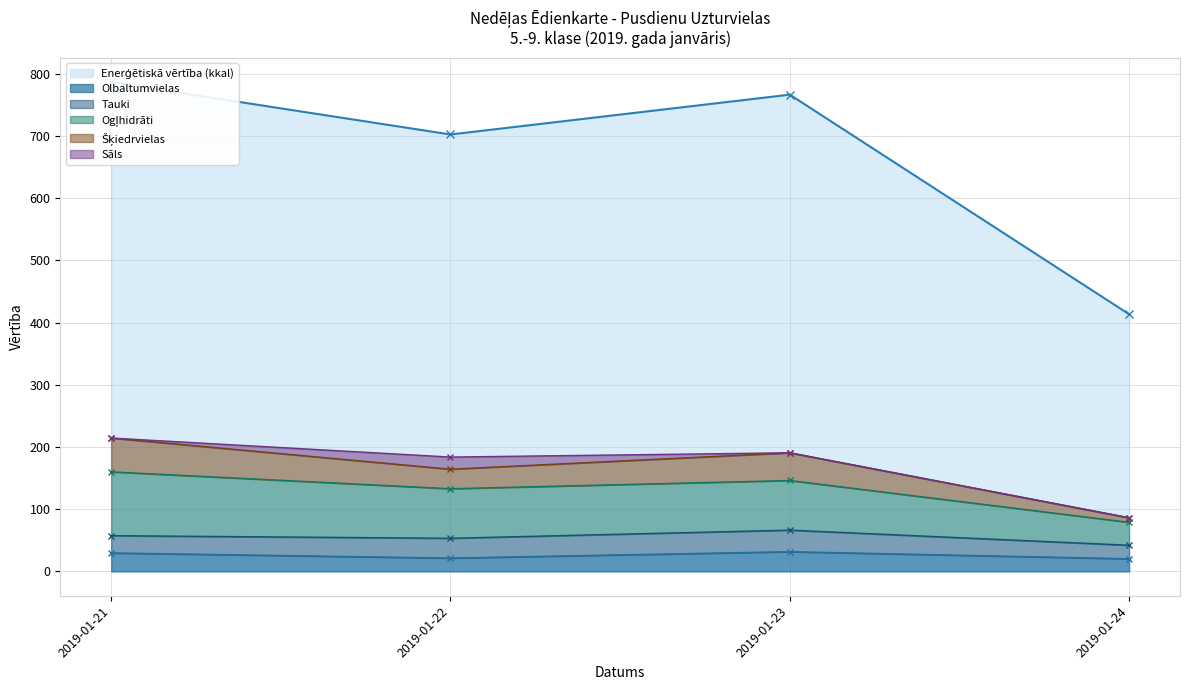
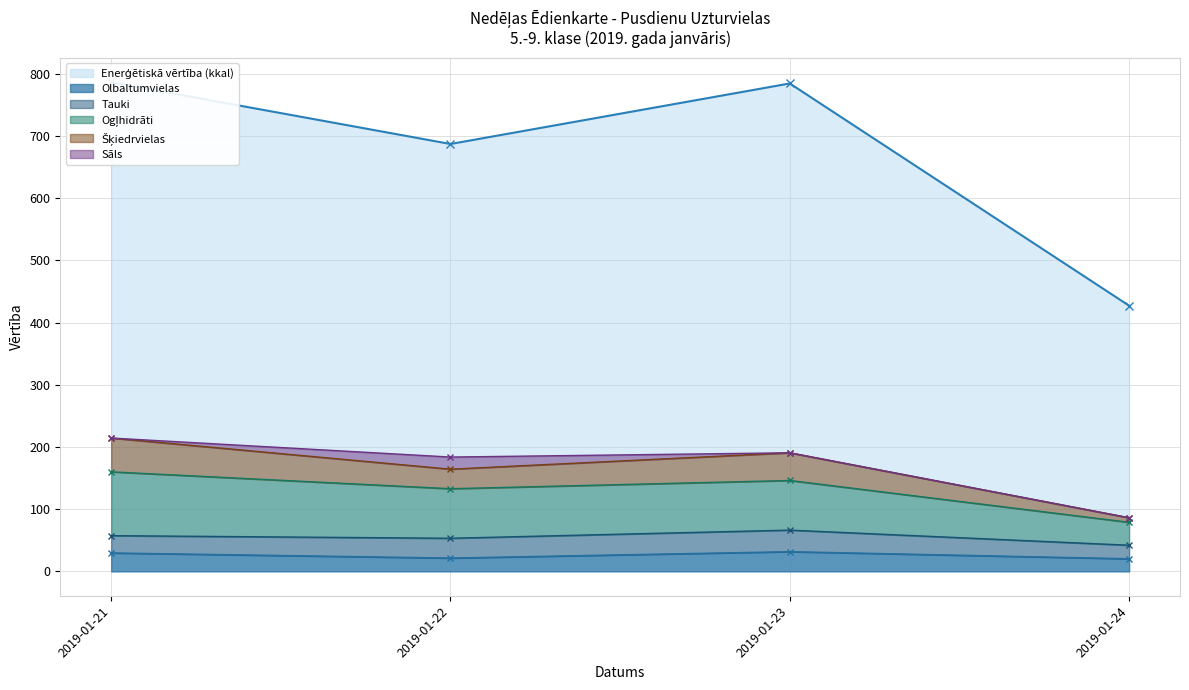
Enerģētiskā vērtība (kkal), 2019-01-22: 700 -> 690
Enerģētiskā vērtība (kkal), 2019-01-23: 770 -> 780
Enerģētiskā vērtība (kkal), 2019-01-24: 410 -> 430
